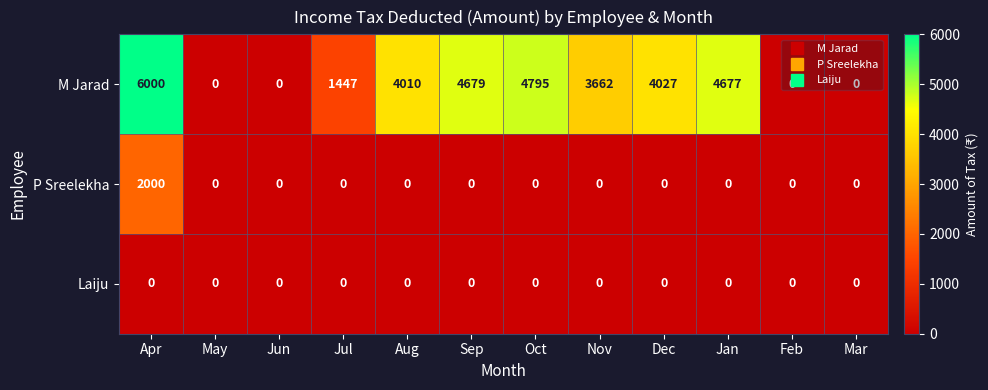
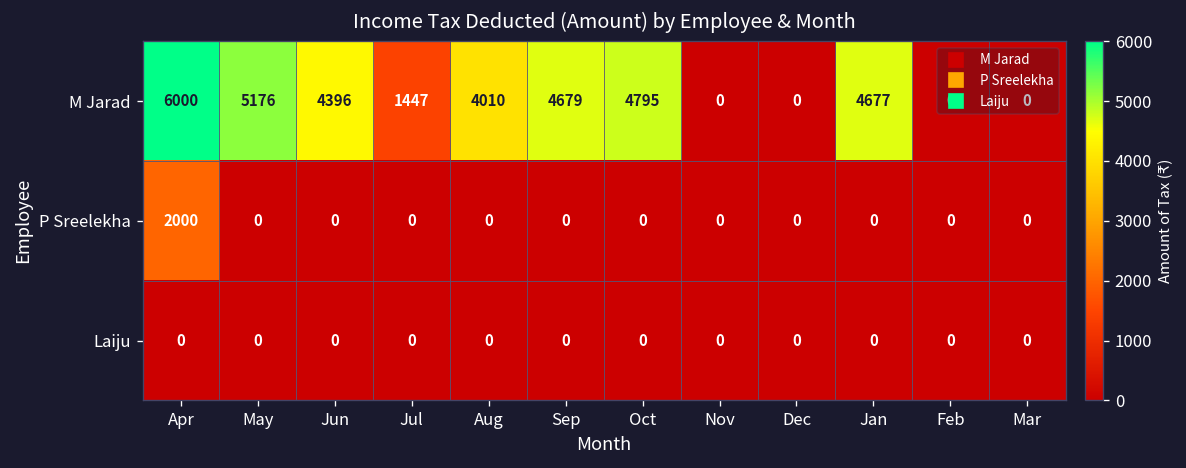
M Jarad, May: 0 -> 5176
M Jarad, Jun: 0 -> 4396
M Jarad, Nov: 3662 -> 0
M Jarad, Dec: 4027 -> 0
